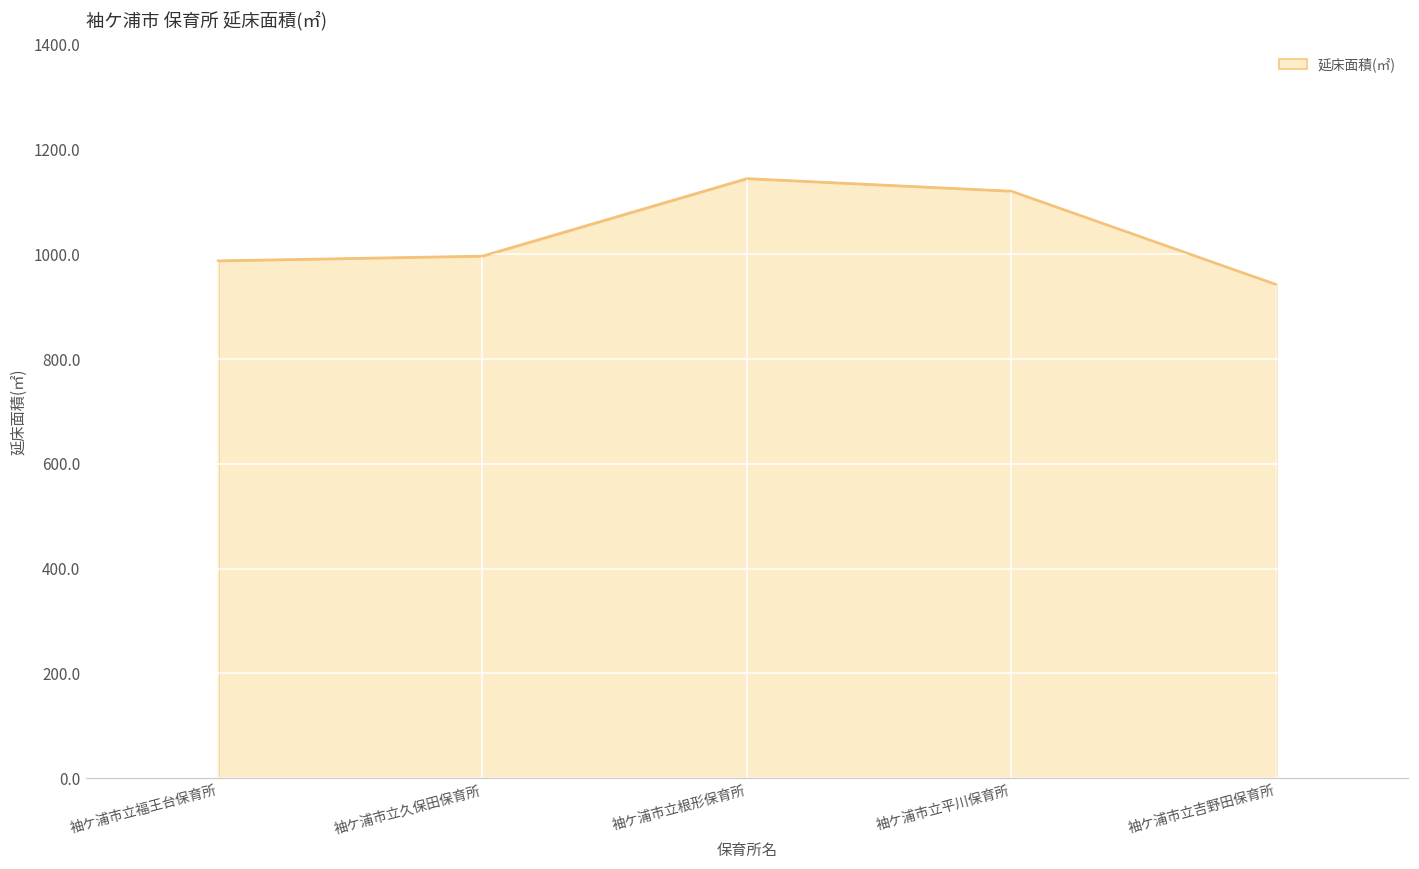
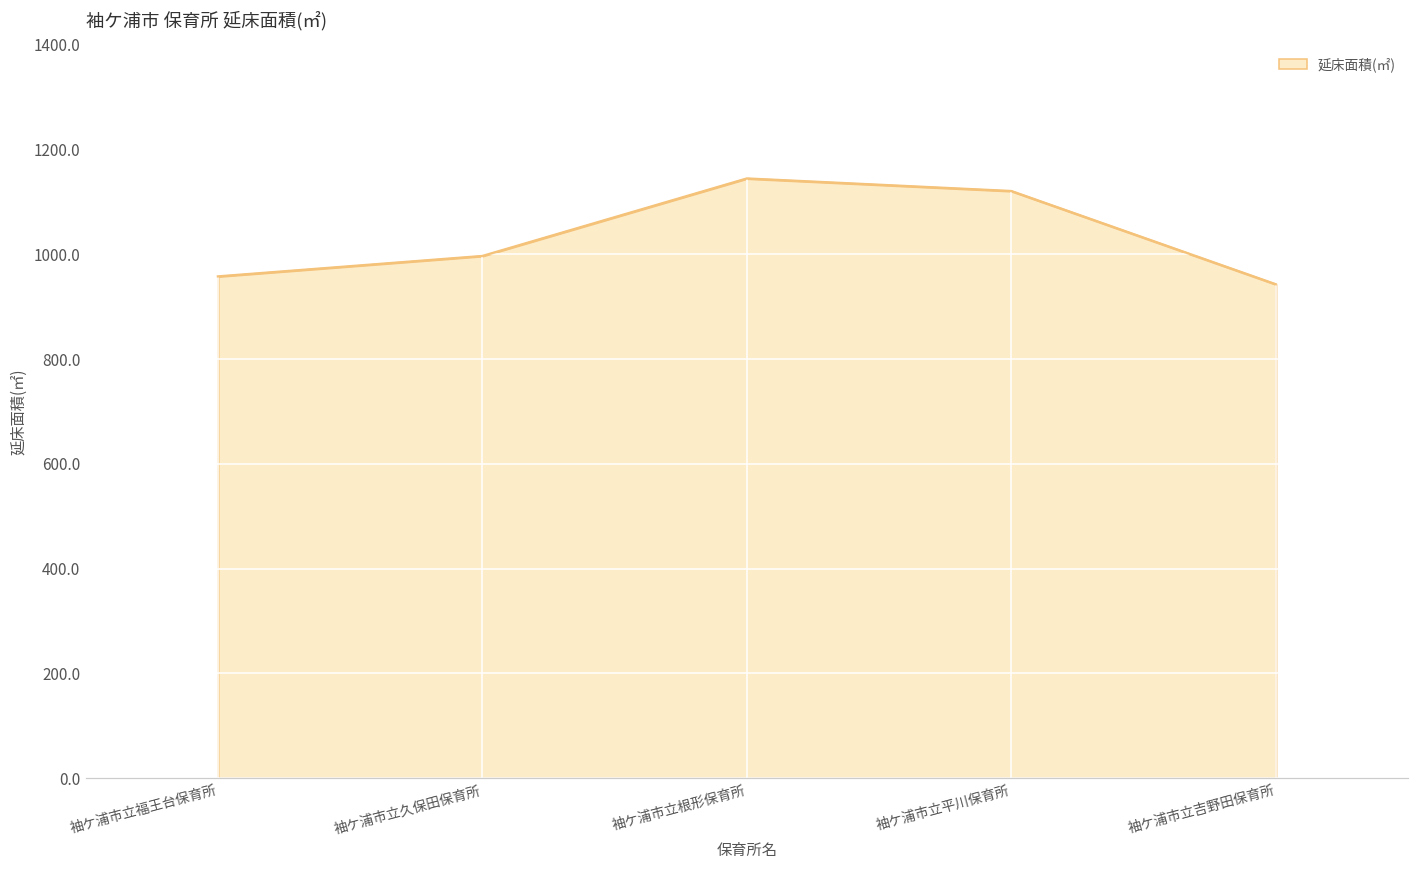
袖ケ浦市立福王台保育所: 990 -> 960
